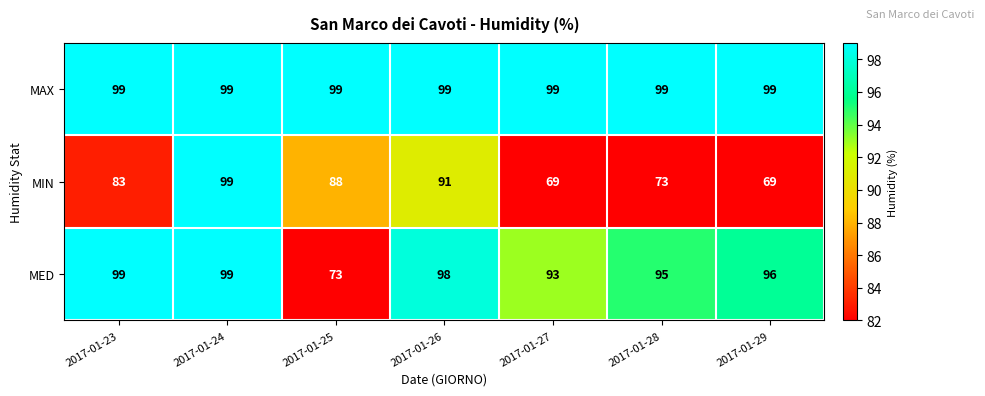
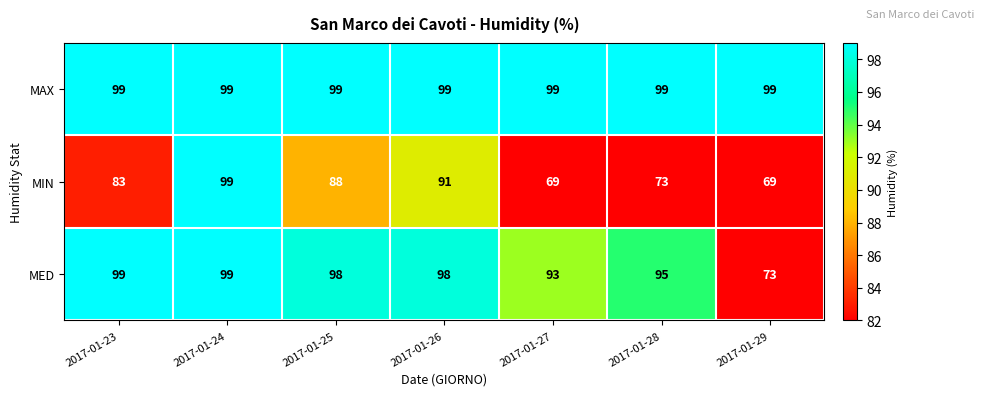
MED, 2017-01-25: 73 -> 98
MED, 2017-01-29: 96 -> 73
